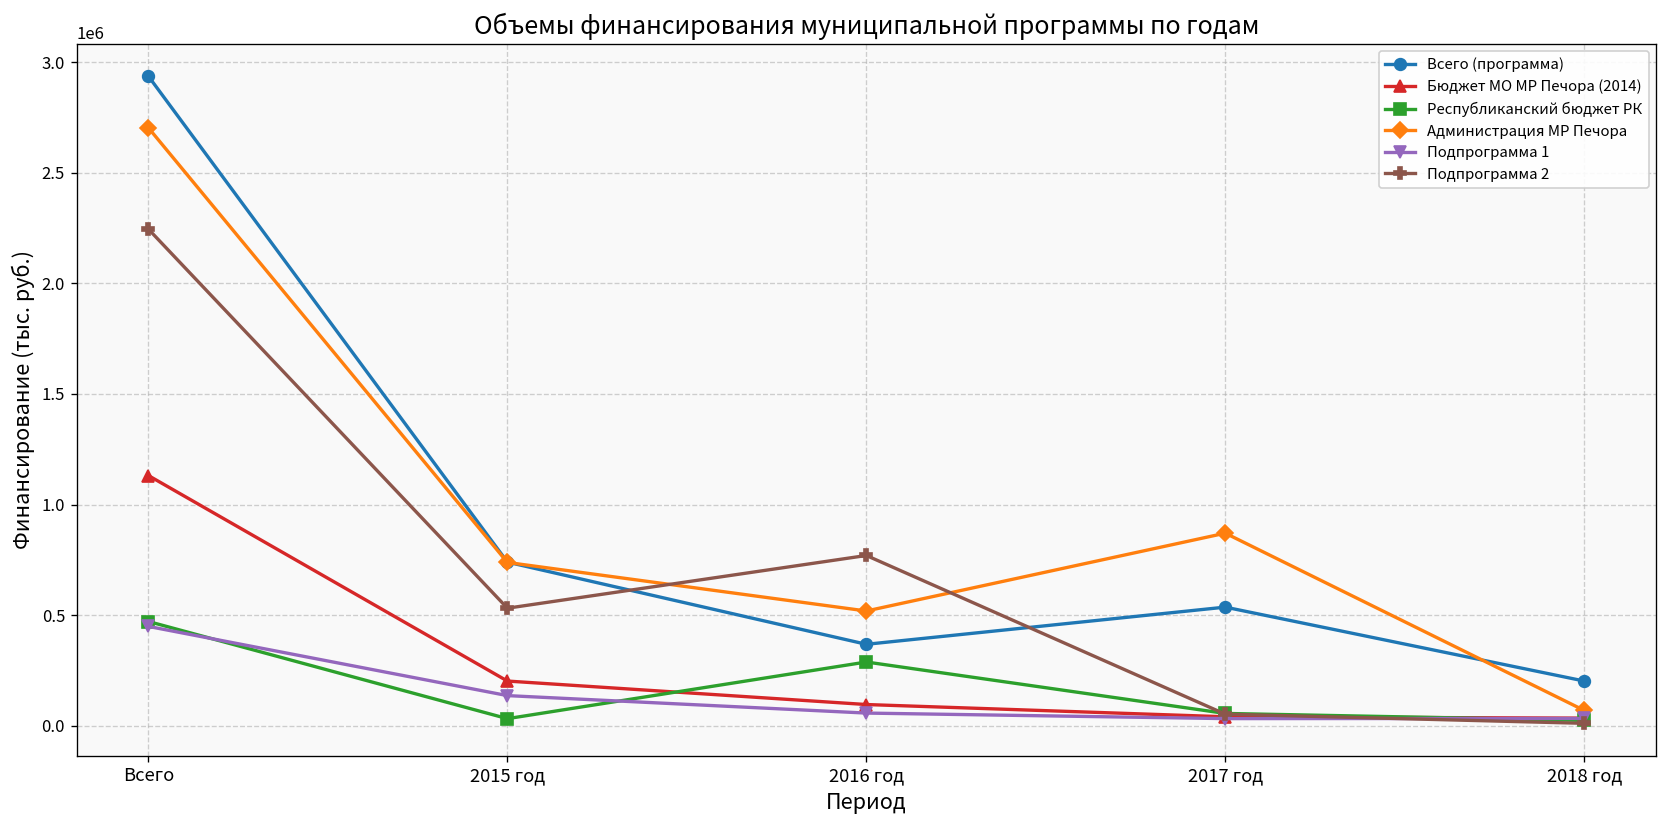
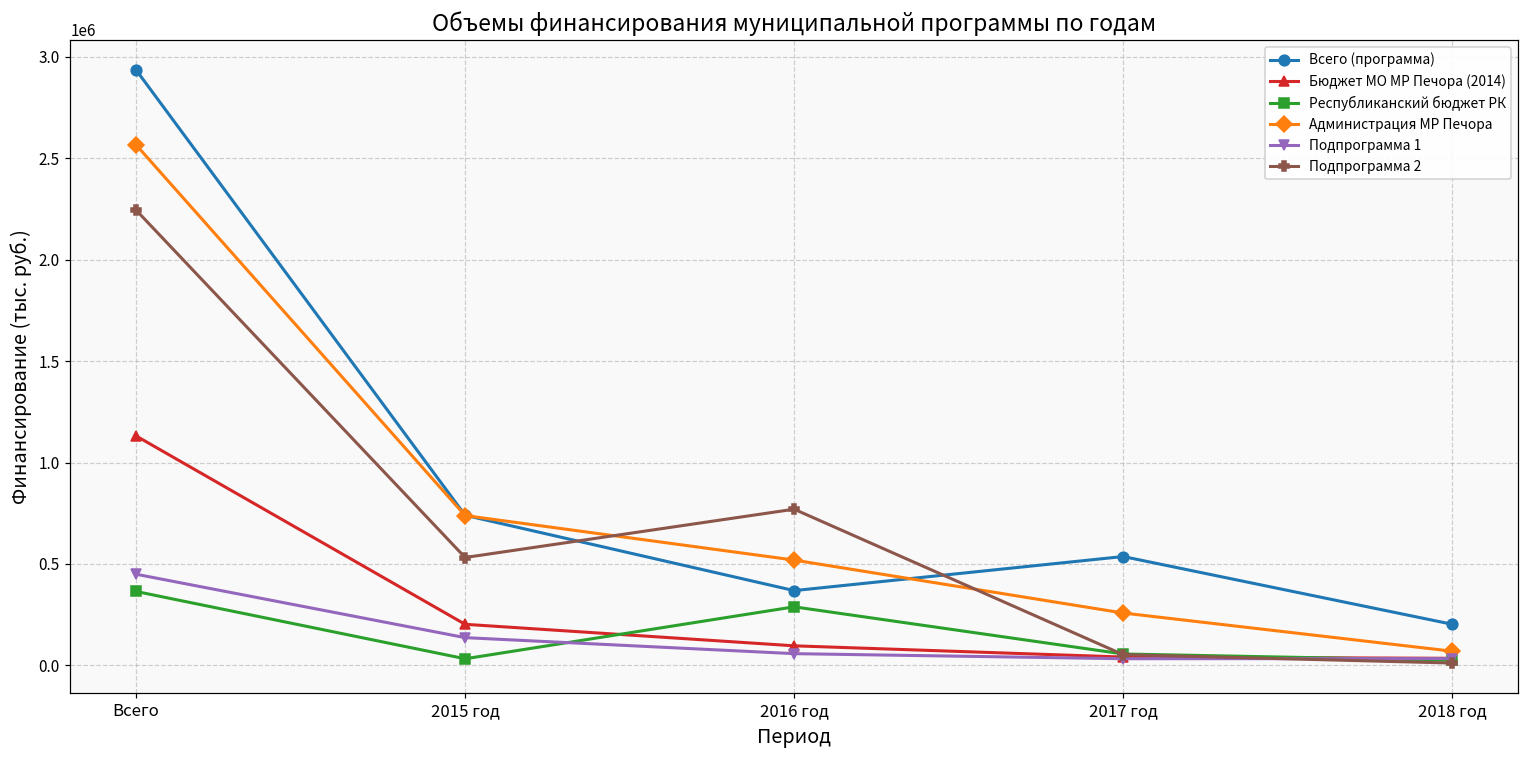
Республиканский бюджет РК, Всего: 470000 -> 360000
Администрация МР Печора, Всего: 2700000 -> 2570000
Администрация МР Печора, 2017 год: 870000 -> 260000
